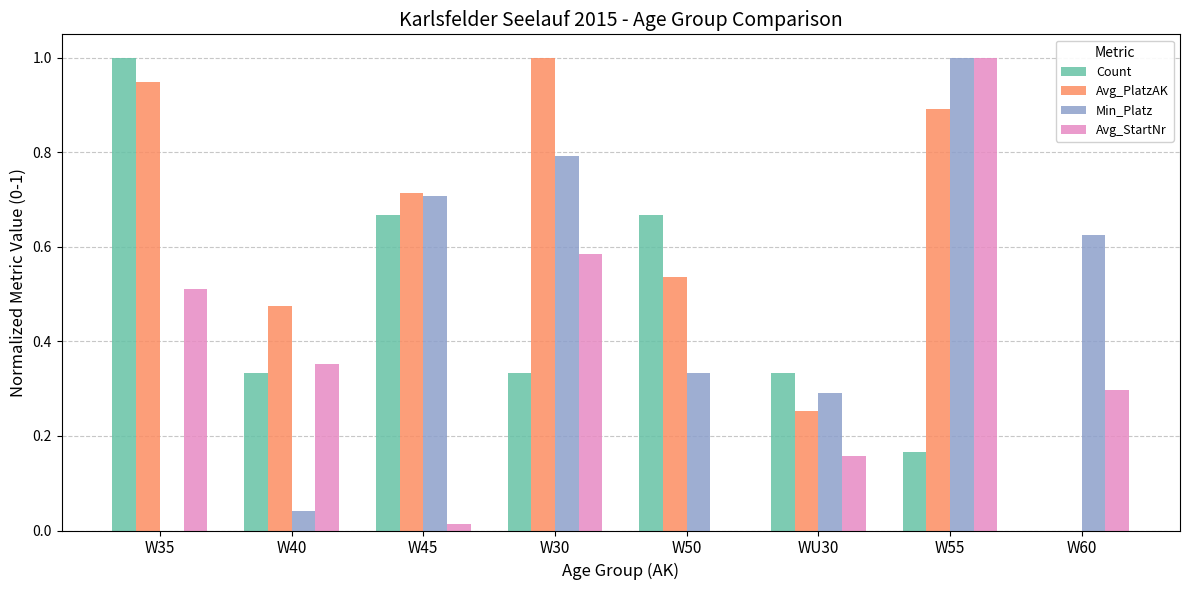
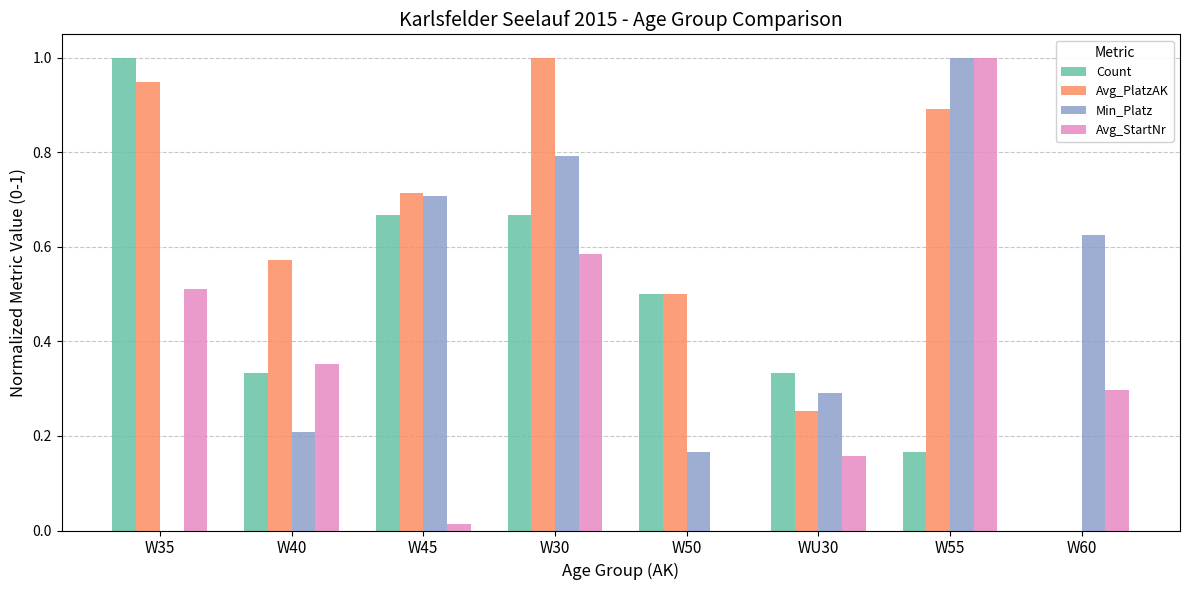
Avg_PlatzAK, W40: 0.48 -> 0.57
Min_Platz, W40: 0.04 -> 0.21
Count, W30: 0.33 -> 0.67
Count, W50: 0.67 -> 0.50
Avg_PlatzAK, W50: 0.54 -> 0.50
Min_Platz, W50: 0.33 -> 0.17
